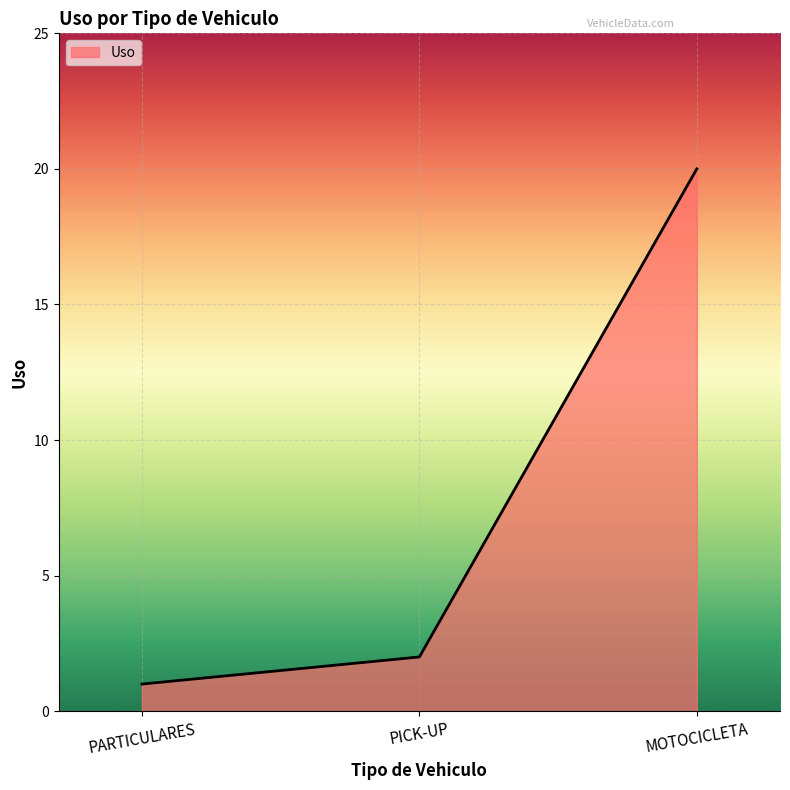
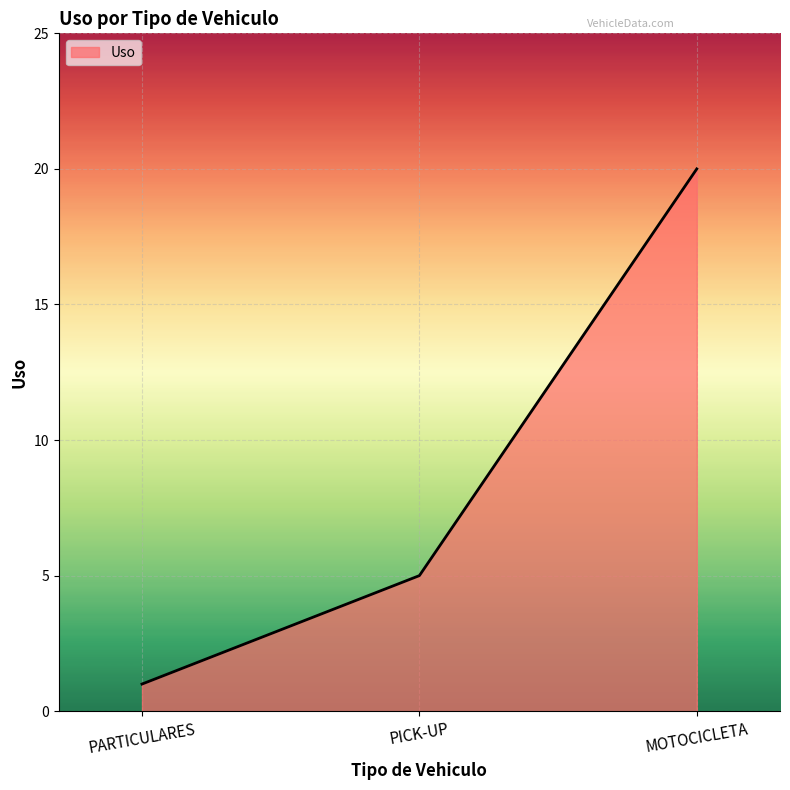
PICK-UP: 2 -> 5
